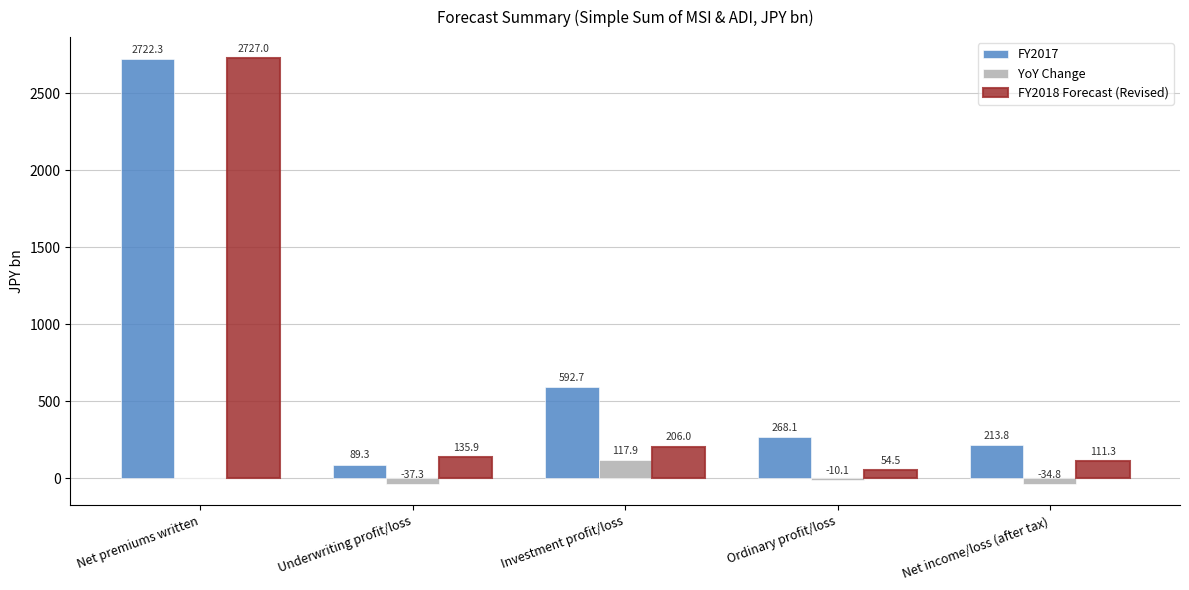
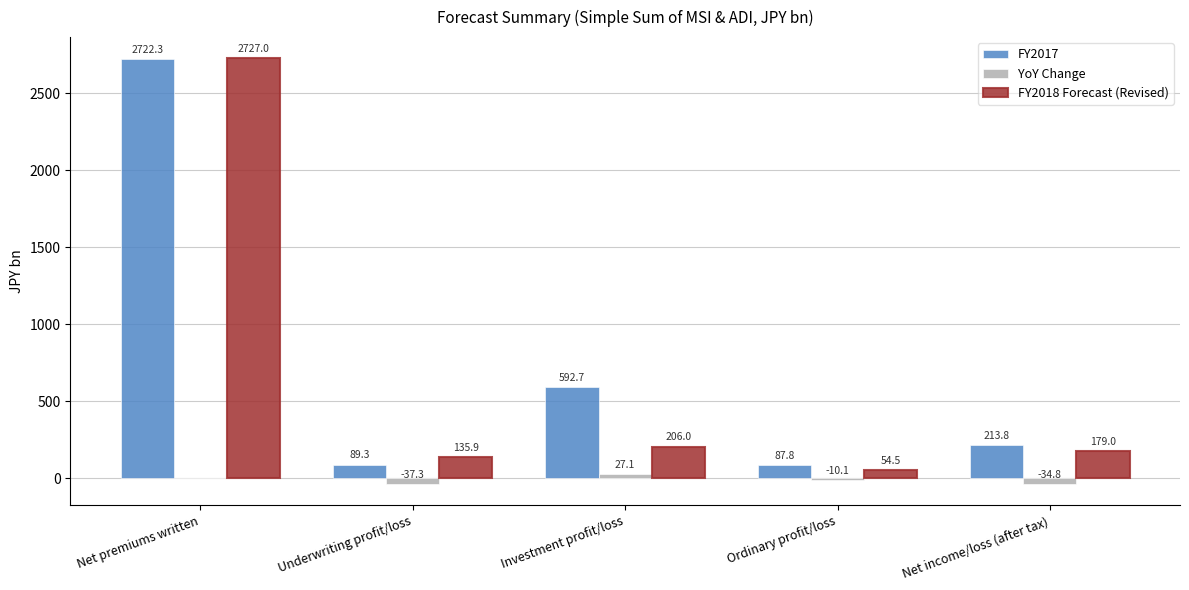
YoY Change, Investment profit/loss: 117.9 -> 27.1
FY2017, Ordinary profit/loss: 268.1 -> 87.8
FY2018 Forecast (Revised), Net income/loss (after tax): 111.3 -> 179.0
